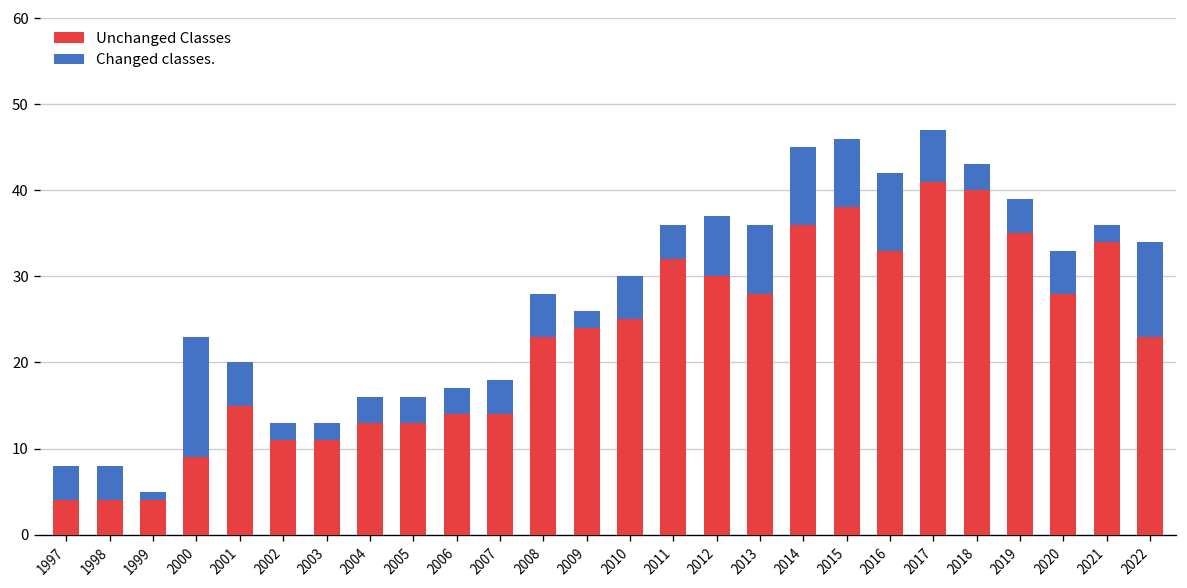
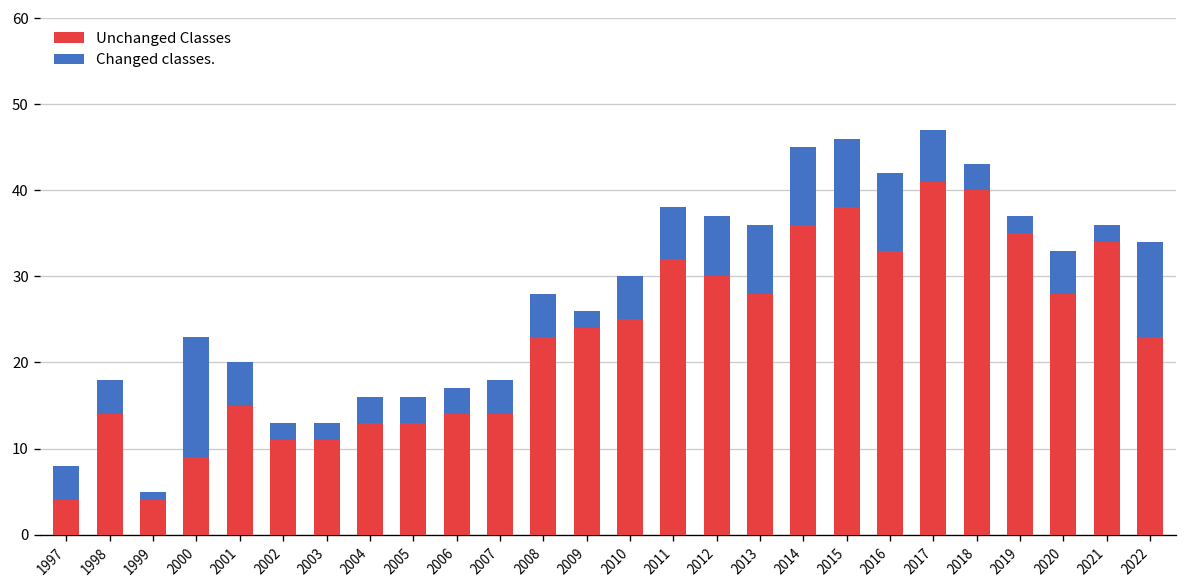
Unchanged Classes, 1998: 4 -> 14
Changed classes., 2011: 4 -> 6
Changed classes., 2019: 4 -> 2
